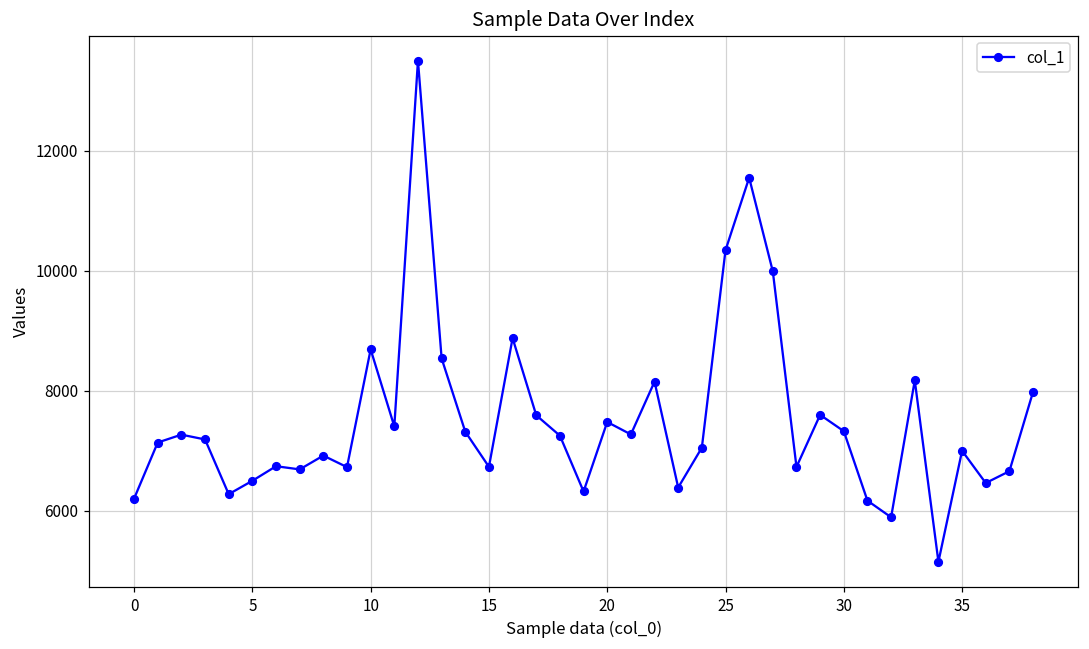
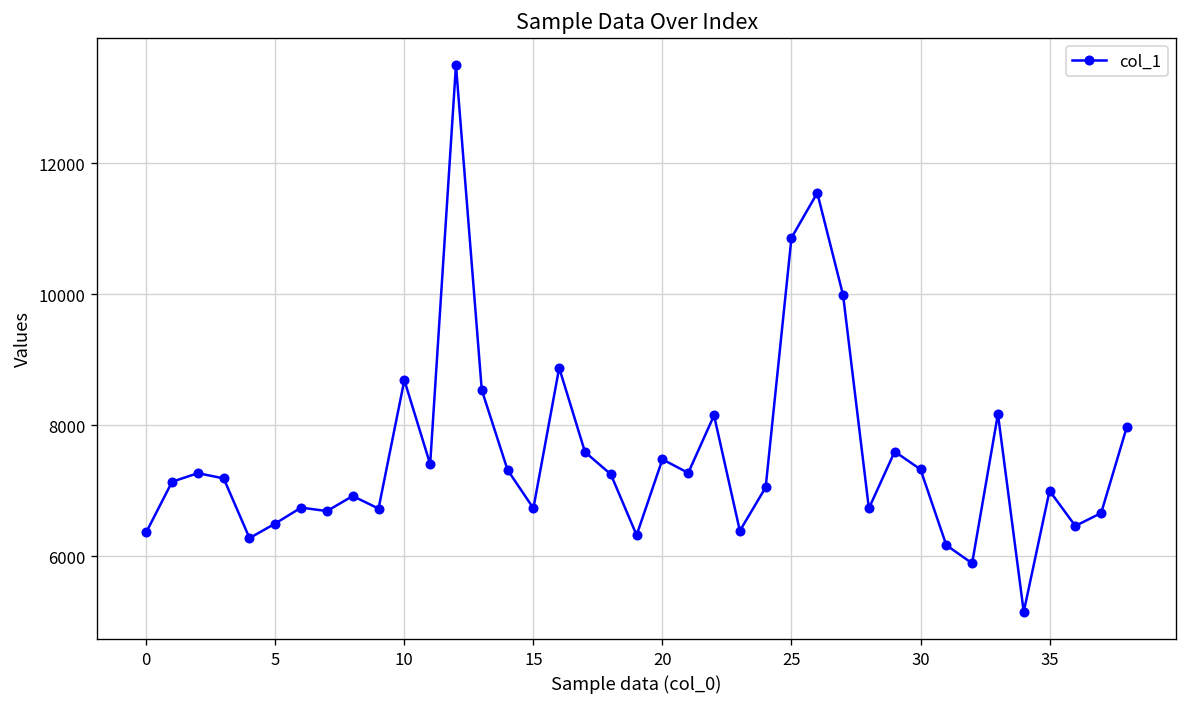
0: 6200 -> 6400
25: 10300 -> 10900
